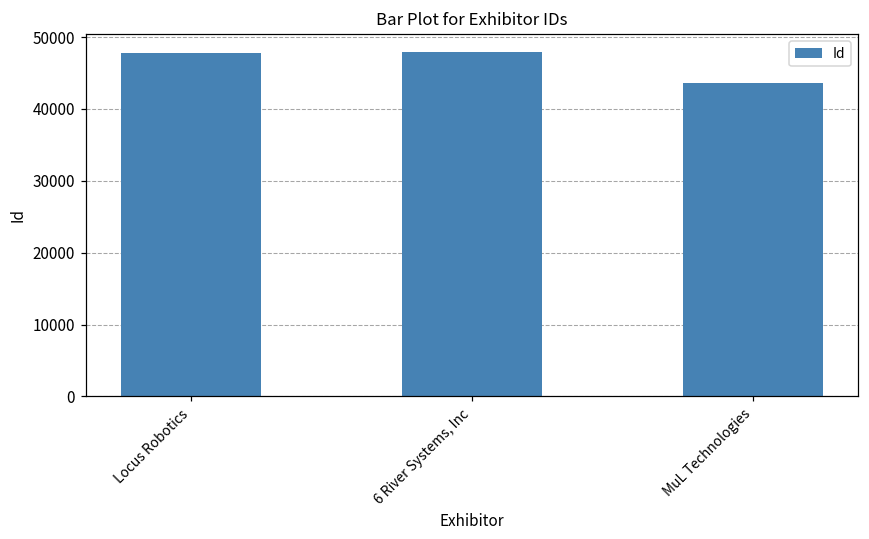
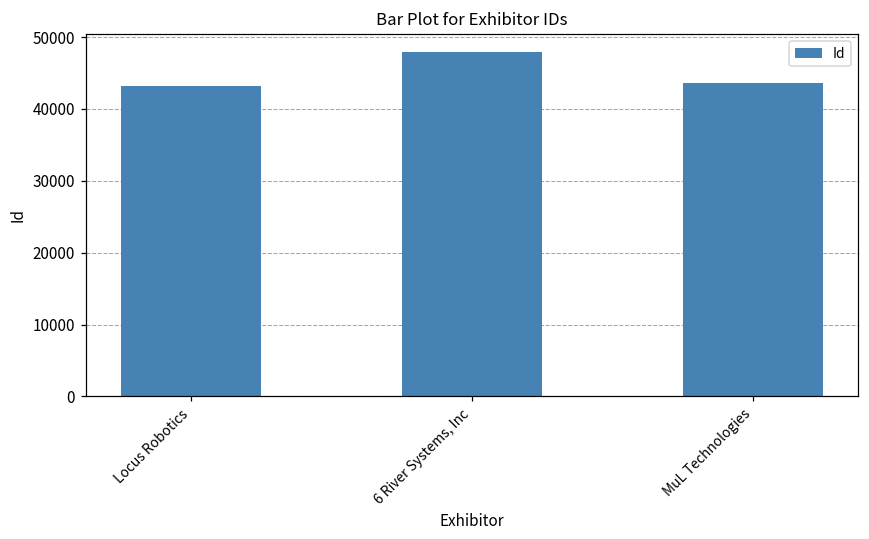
Locus Robotics: 48000 -> 43000
